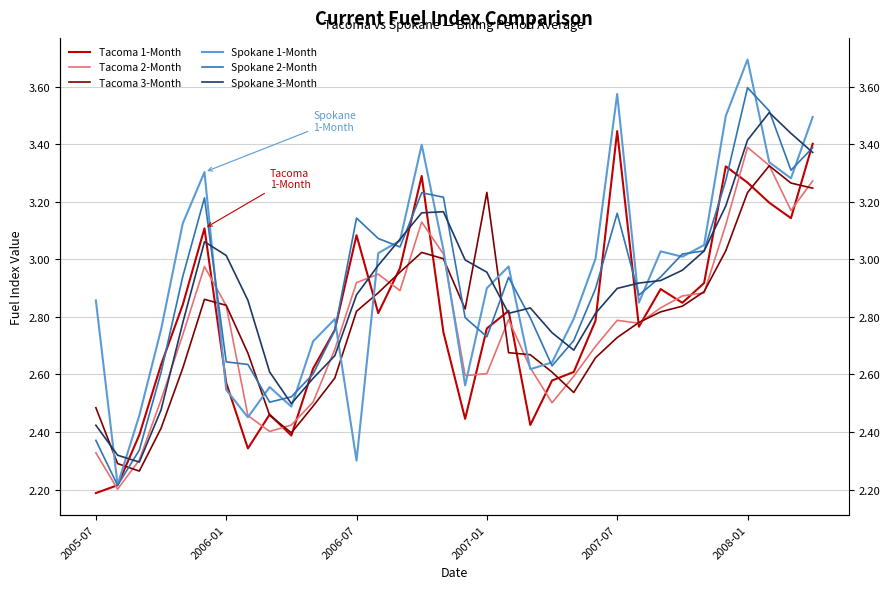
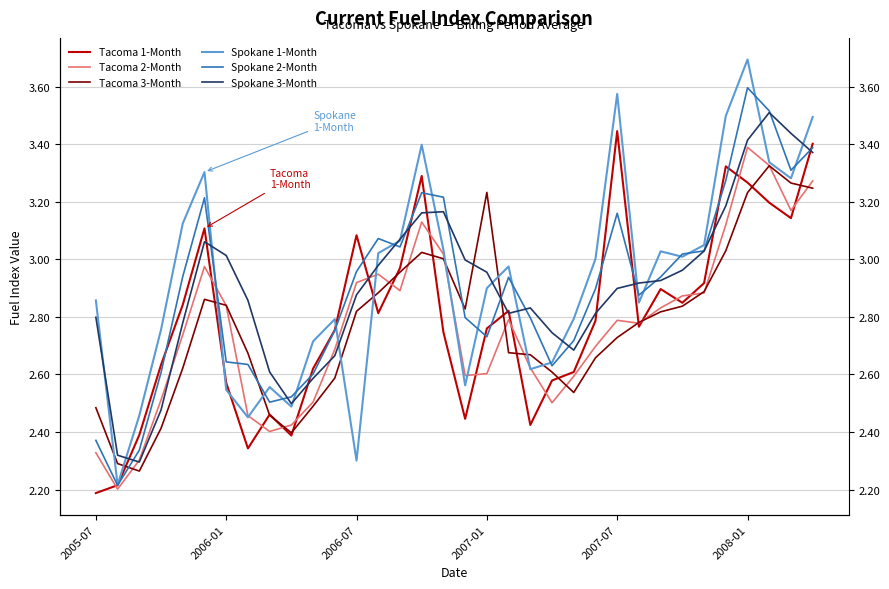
Spokane 3-Month, 2005-07: 2.42 -> 2.80
Spokane 2-Month, 2006-07: 3.14 -> 2.96
